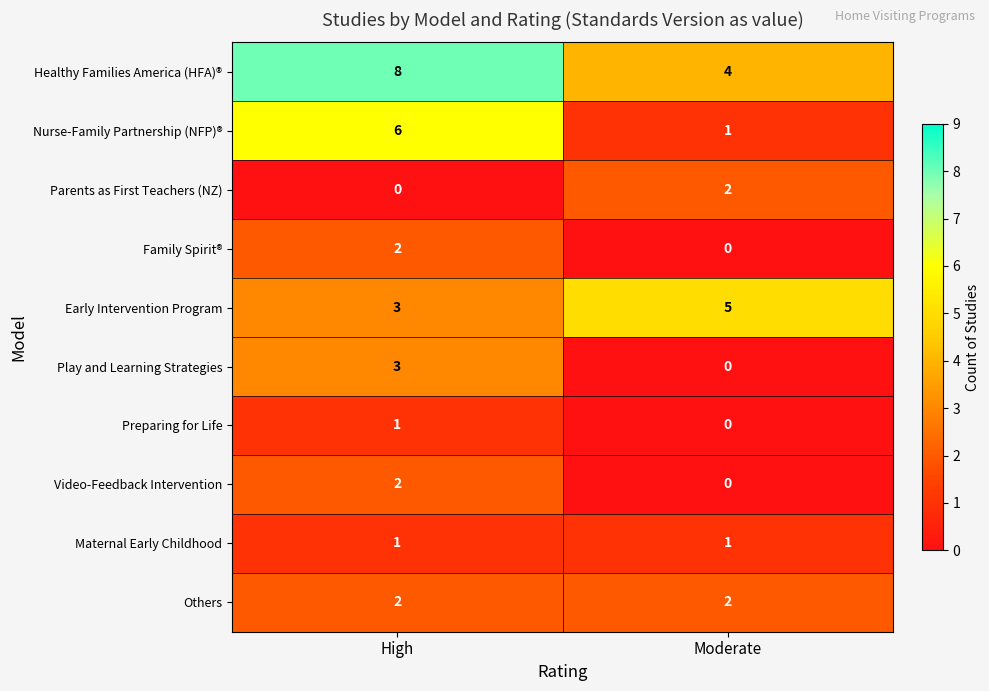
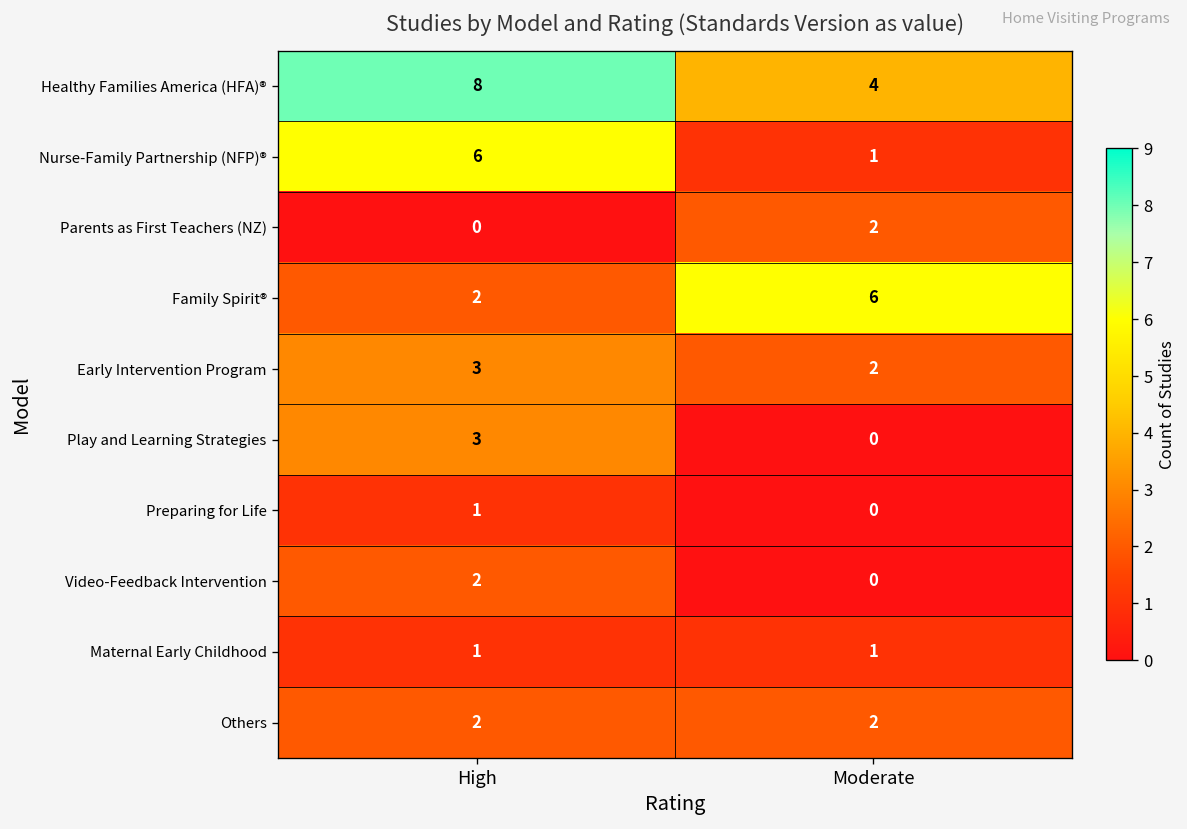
Family Spirit®, Moderate: 0 -> 6
Early Intervention Program, Moderate: 5 -> 2
